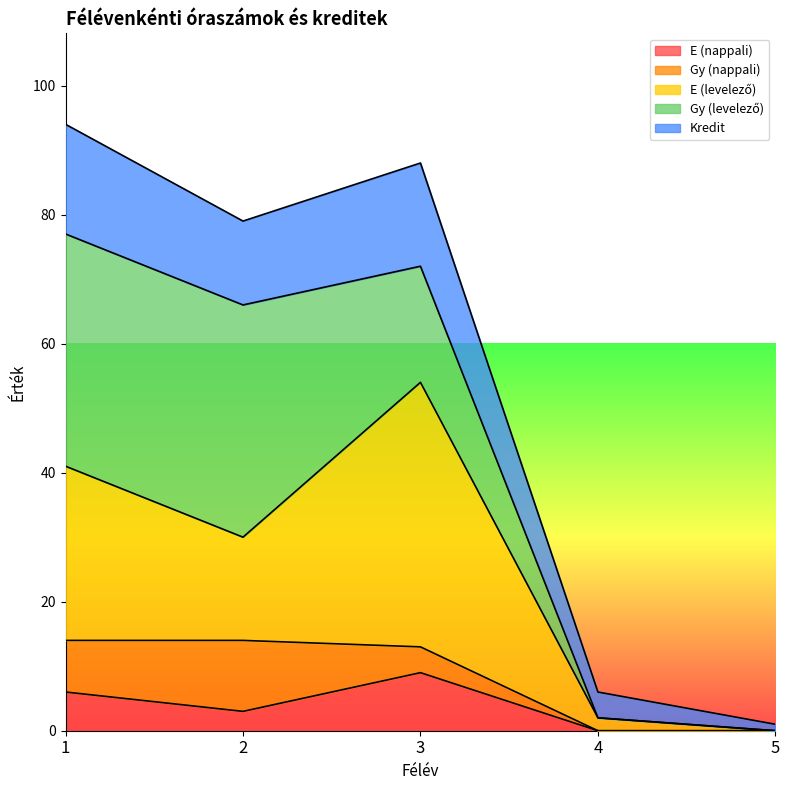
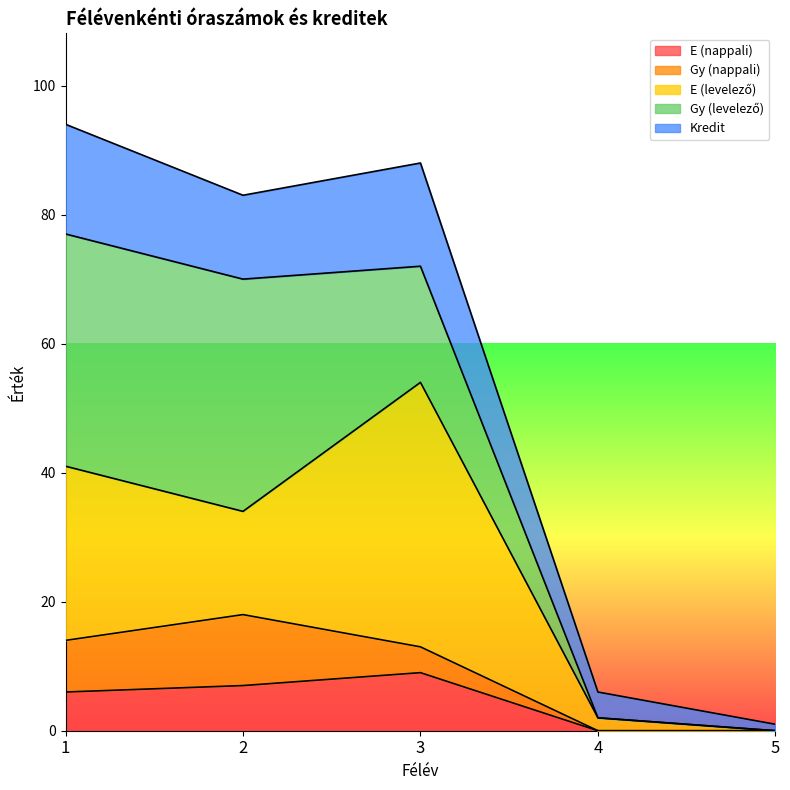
E (nappali), 2: 3 -> 7
